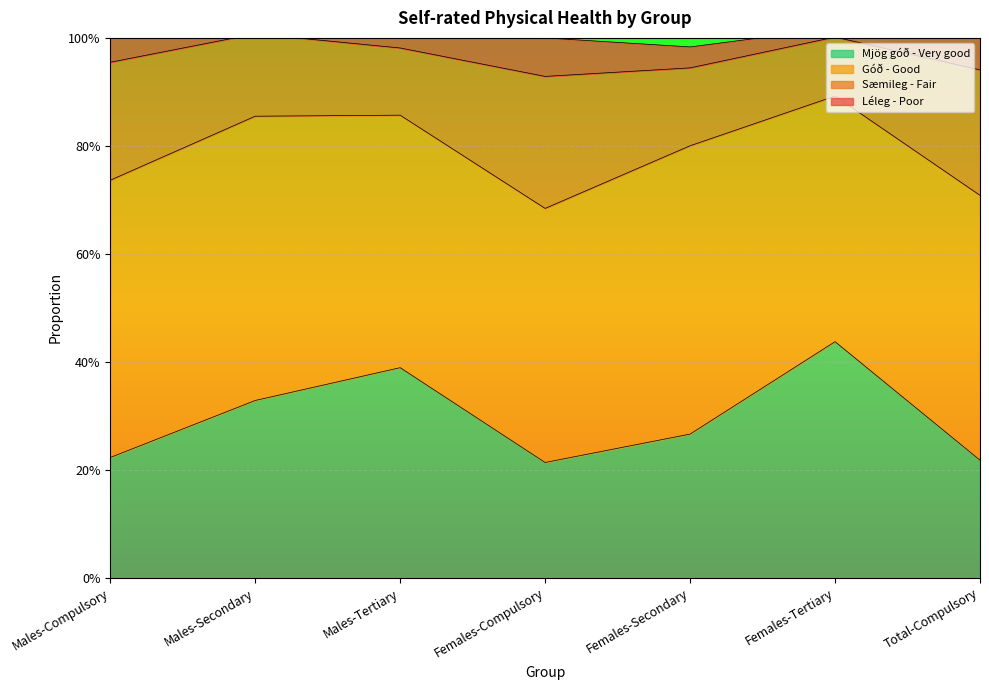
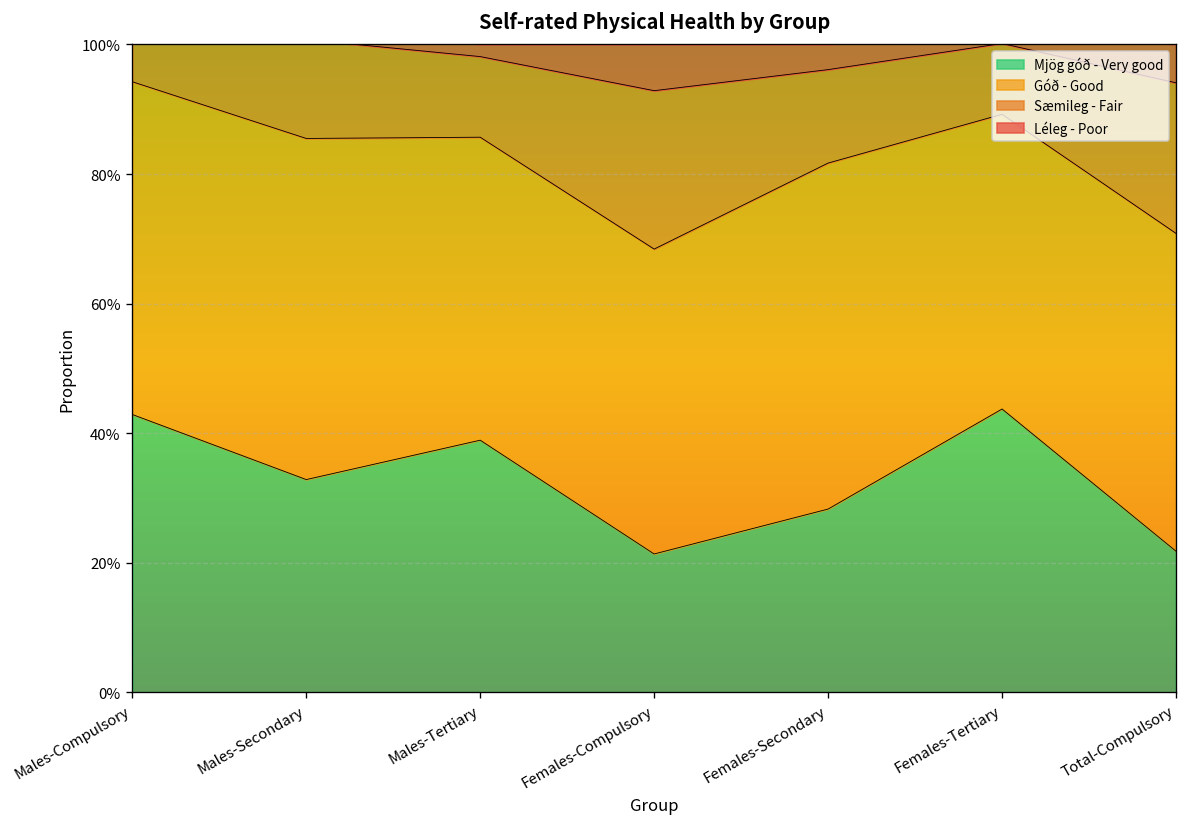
Mjög góð - Very good, Males-Compulsory: 22% -> 43%
Mjög góð - Very good, Females-Secondary: 27% -> 28%
